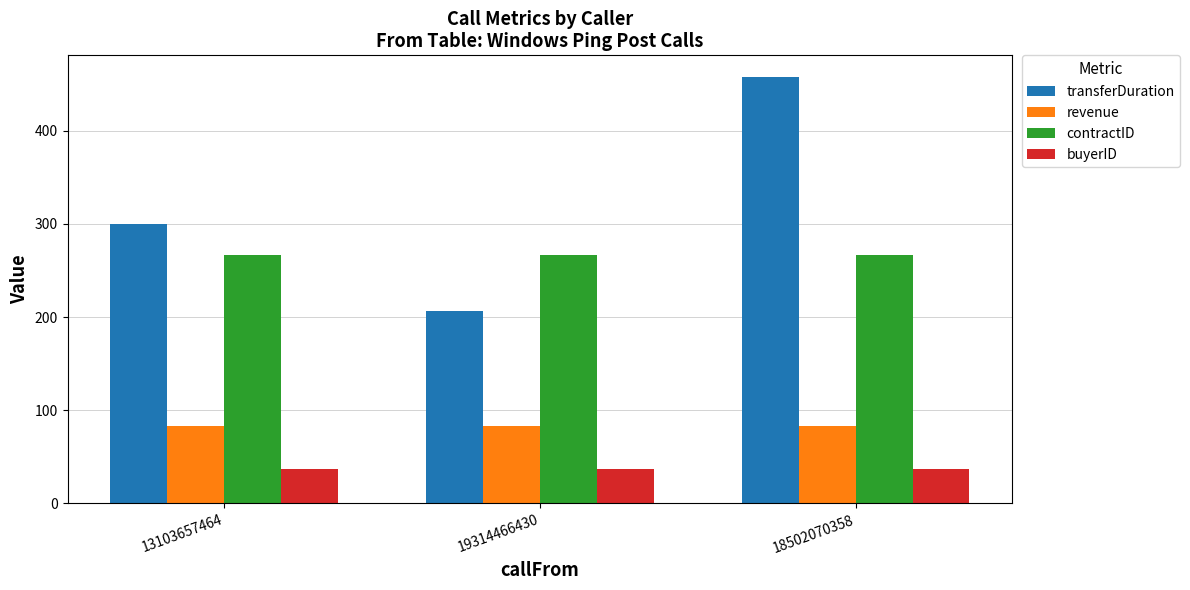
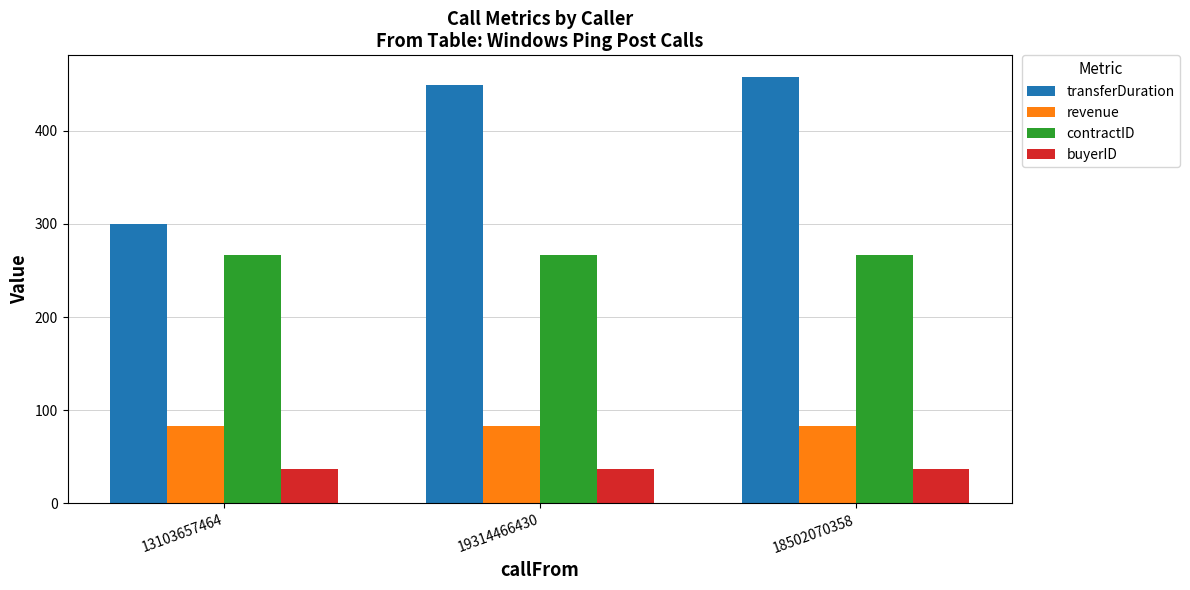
transferDuration, 19314466430: 210 -> 450
